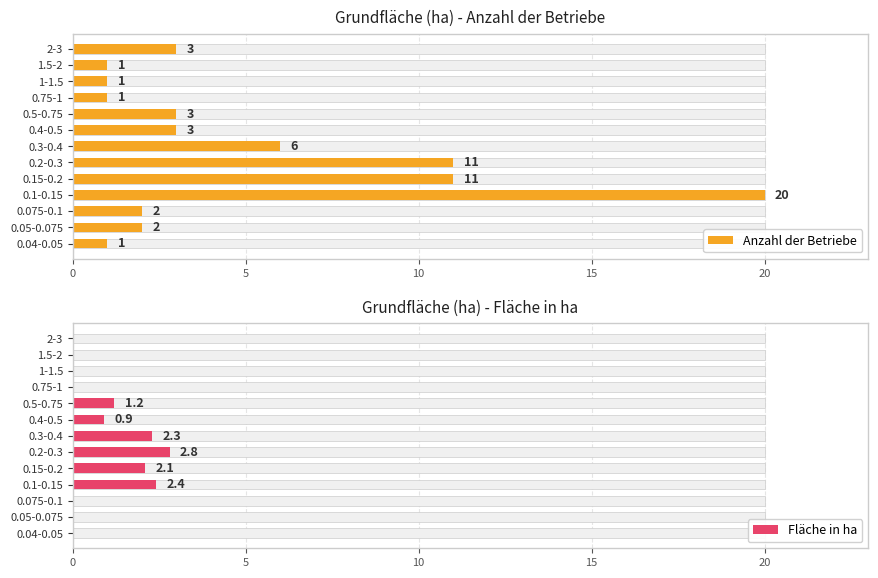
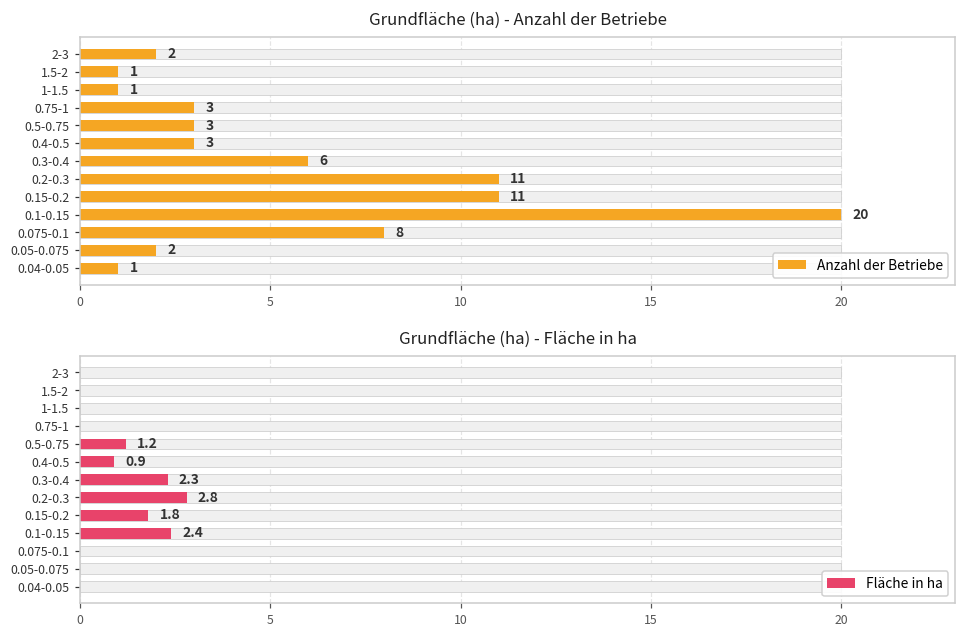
Grundfläche (ha) - Anzahl der Betriebe, Anzahl der Betriebe, 2-3: 3 -> 2
Grundfläche (ha) - Anzahl der Betriebe, Anzahl der Betriebe, 0.75-1: 1 -> 3
Grundfläche (ha) - Anzahl der Betriebe, Anzahl der Betriebe, 0.075-0.1: 2 -> 8
Grundfläche (ha) - Fläche in ha, Fläche in ha, 0.15-0.2: 2.1 -> 1.8
